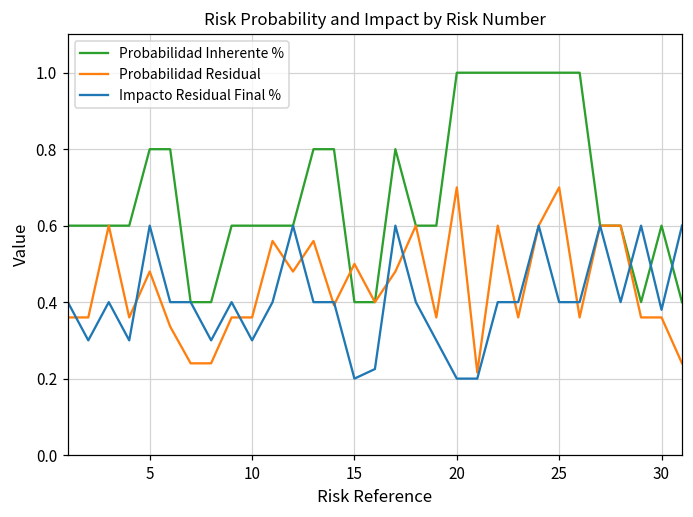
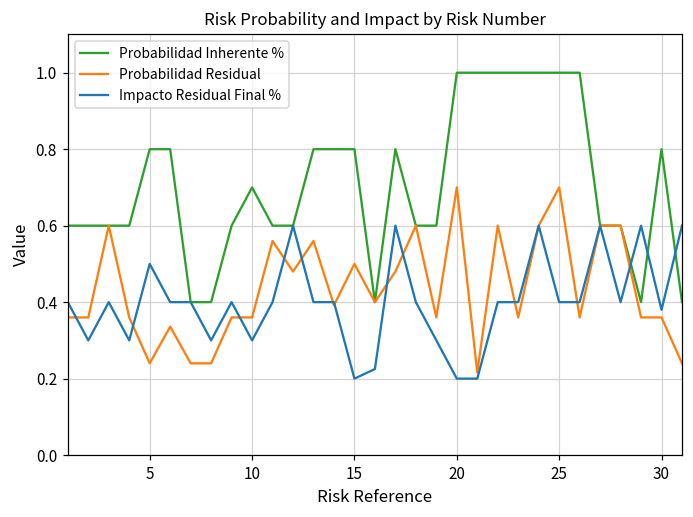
Probabilidad Residual, 5: 0.48 -> 0.24
Impacto Residual Final %, 5: 0.6 -> 0.5
Probabilidad Inherente %, 10: 0.6 -> 0.7
Probabilidad Inherente %, 15: 0.4 -> 0.8
Probabilidad Inherente %, 30: 0.6 -> 0.8
